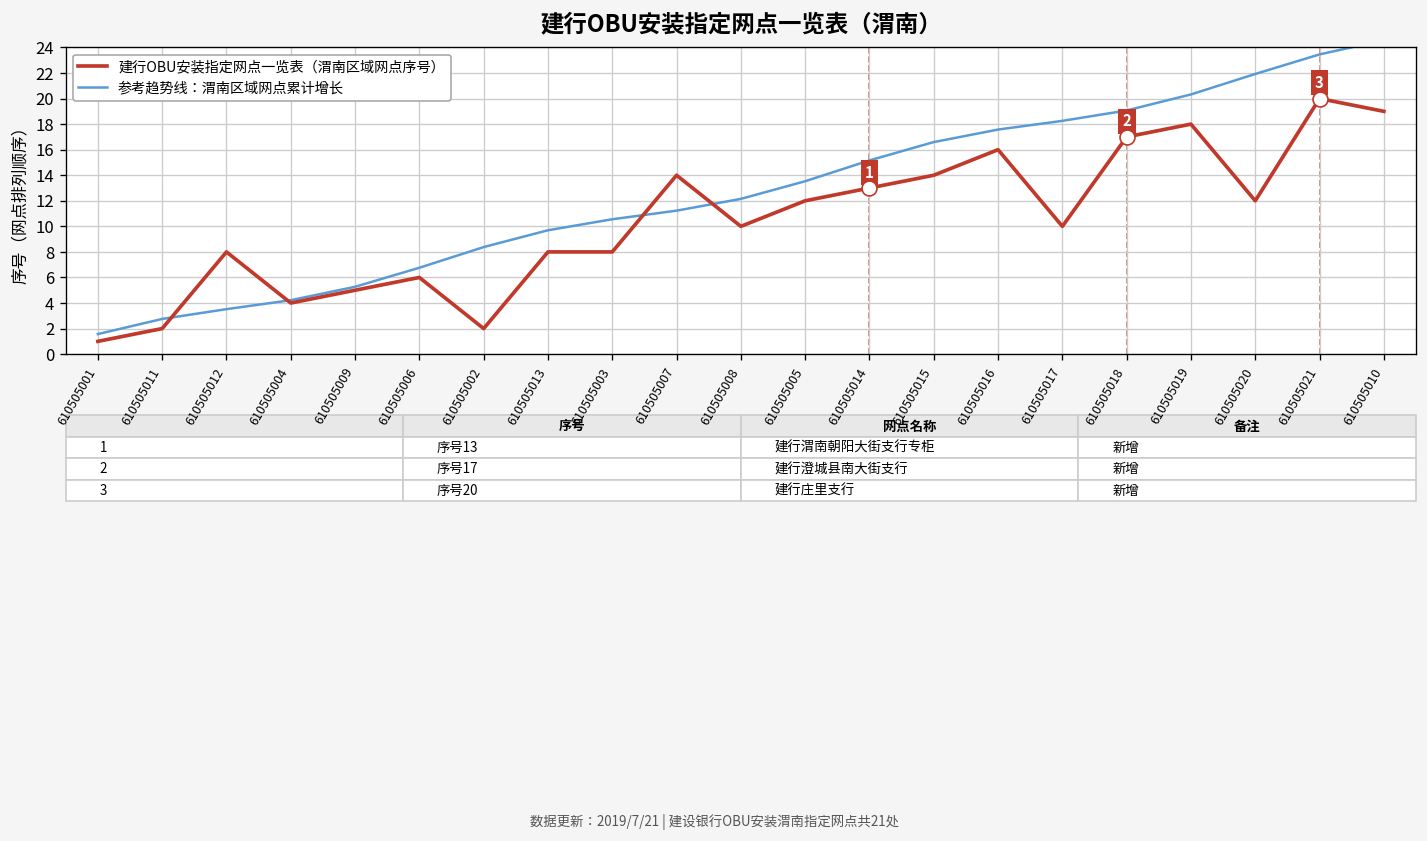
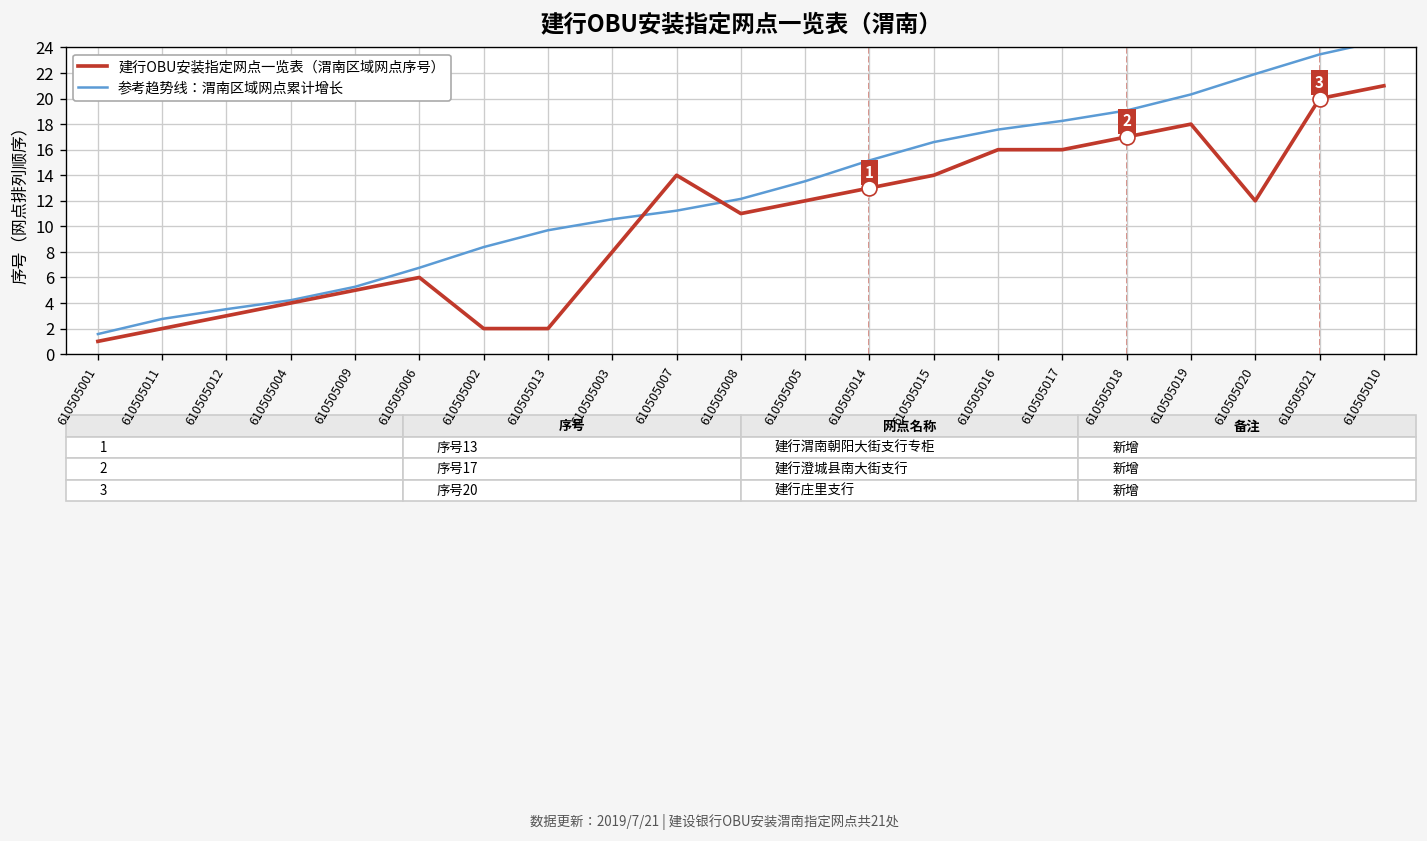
建行OBU安装指定网点一览表（渭南区域网点序号）, 610505012: 8 -> 3
建行OBU安装指定网点一览表（渭南区域网点序号）, 610505013: 8 -> 2
建行OBU安装指定网点一览表（渭南区域网点序号）, 610505008: 10 -> 11
建行OBU安装指定网点一览表（渭南区域网点序号）, 610505017: 10 -> 16
建行OBU安装指定网点一览表（渭南区域网点序号）, 610505010: 19 -> 21
